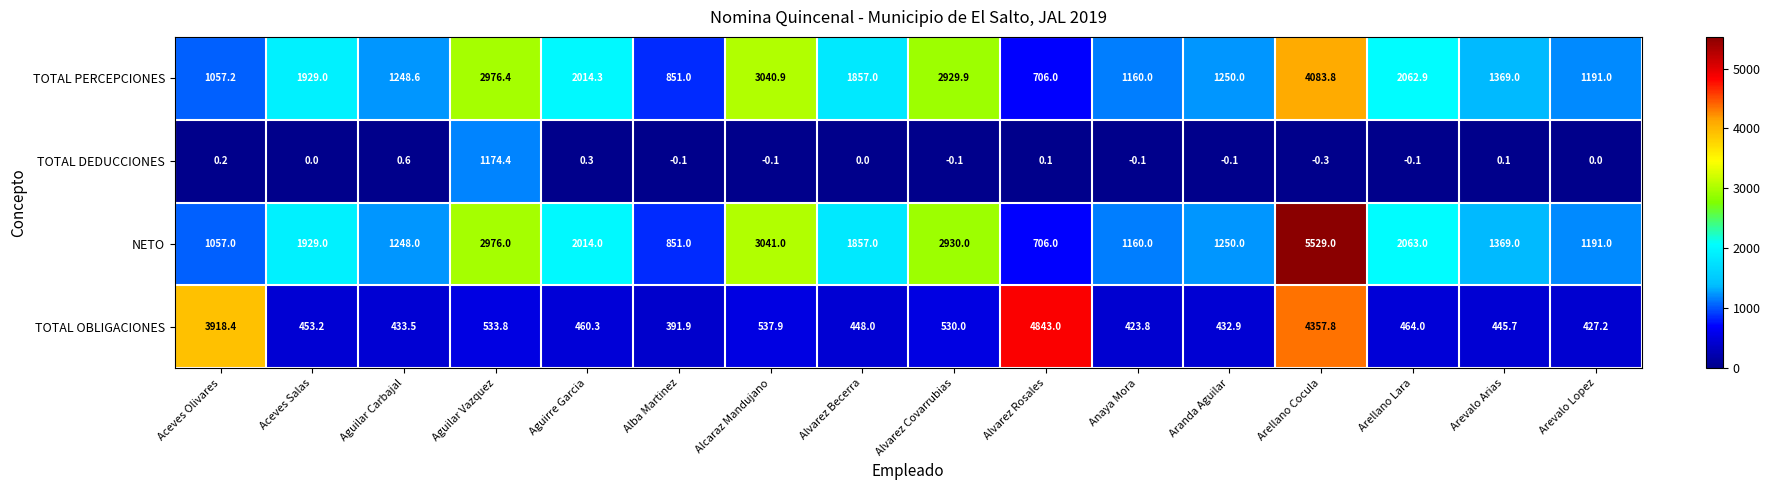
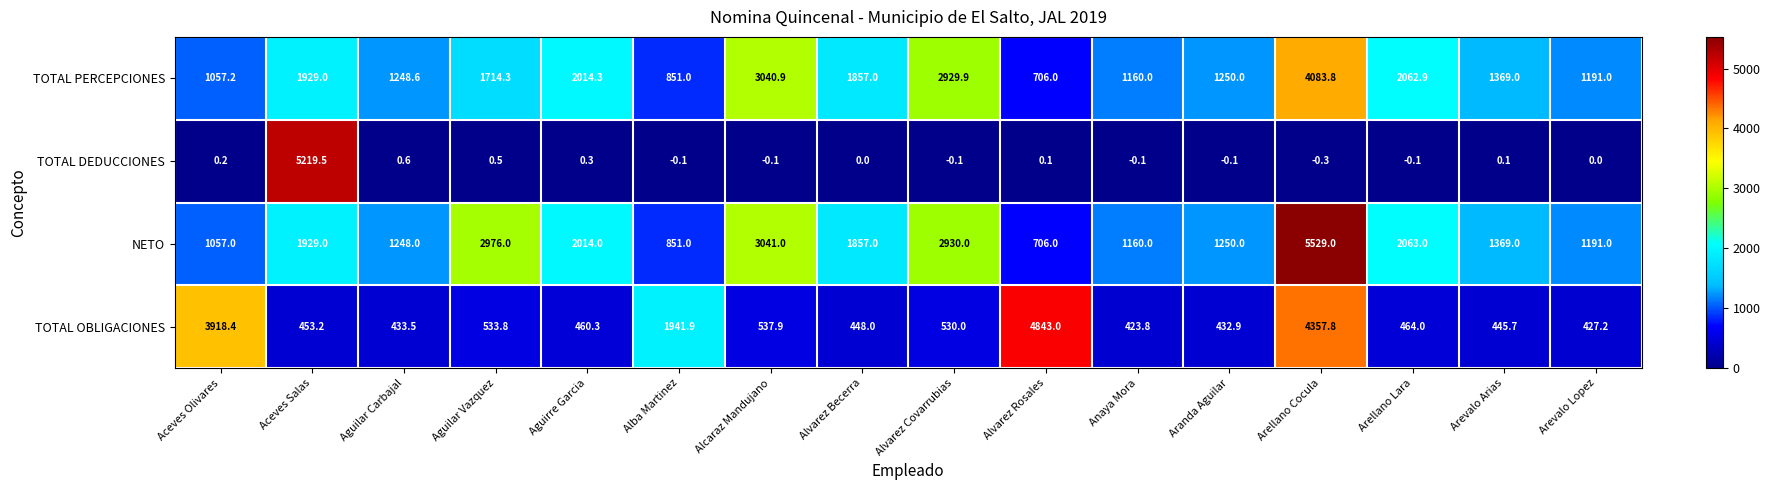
TOTAL PERCEPCIONES, Aguilar Vazquez: 2976.4 -> 1714.3
TOTAL DEDUCCIONES, Aceves Salas: 0.0 -> 5219.5
TOTAL DEDUCCIONES, Aguilar Vazquez: 1174.4 -> 0.5
TOTAL OBLIGACIONES, Alba Martinez: 391.9 -> 1941.9
